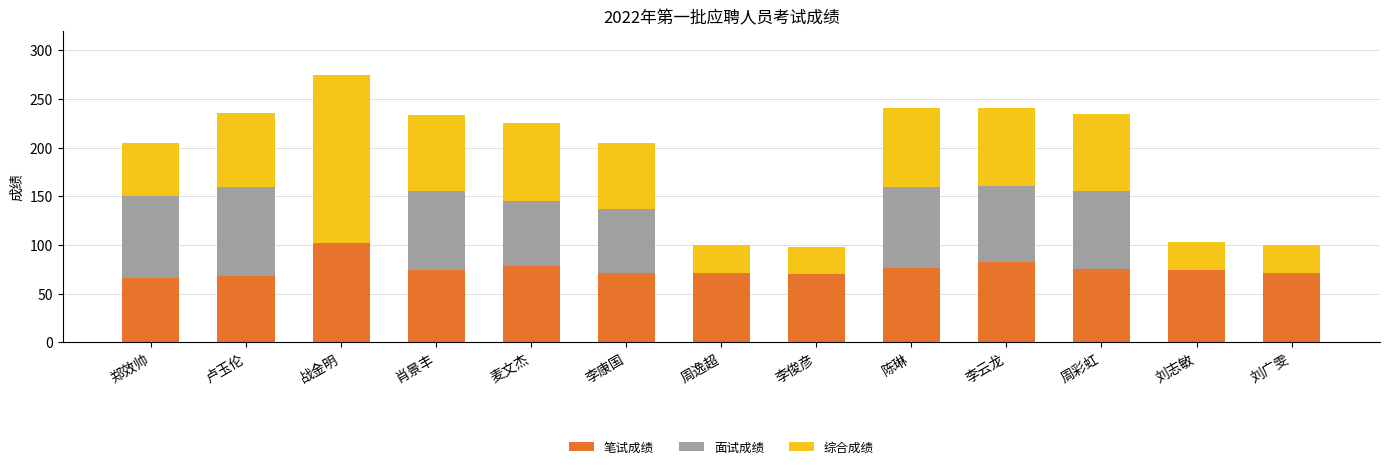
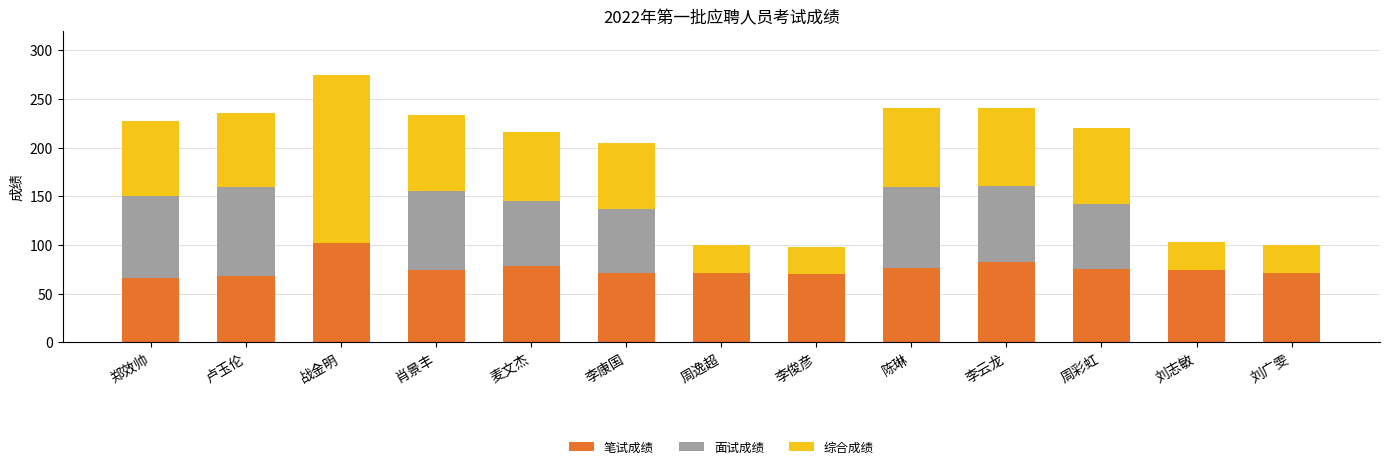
综合成绩, 郑效帅: 50 -> 80
综合成绩, 麦文杰: 80 -> 70
面试成绩, 周彩虹: 80 -> 70
